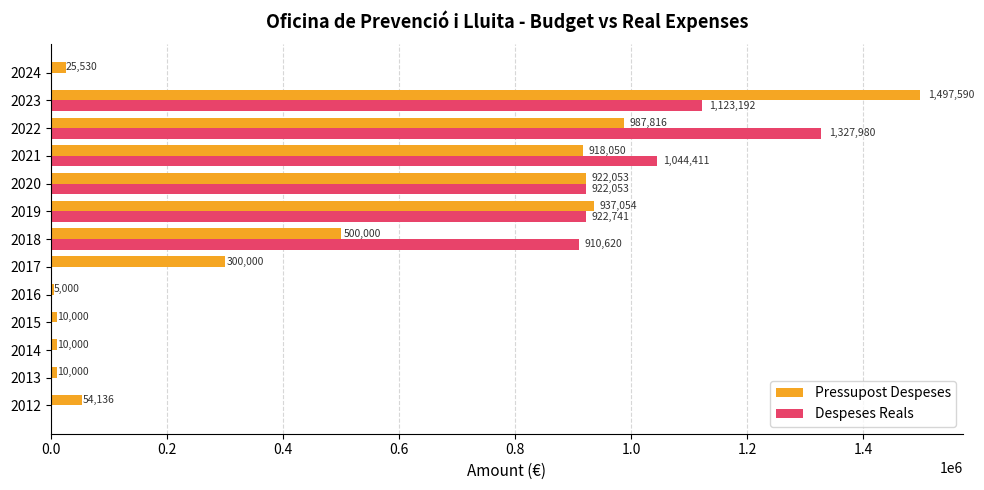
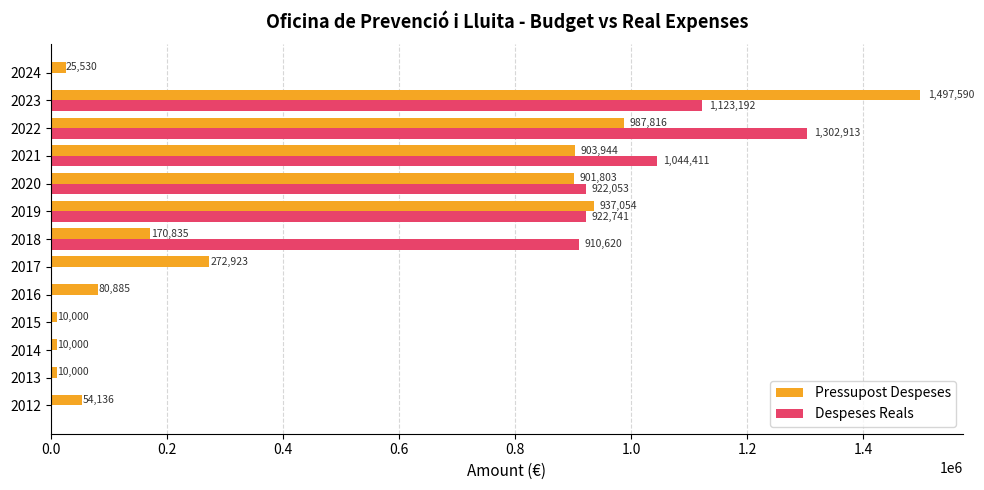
Despeses Reals, 2022: 1,327,980 -> 1,302,913
Pressupost Despeses, 2021: 918,050 -> 903,944
Pressupost Despeses, 2020: 922,053 -> 901,803
Pressupost Despeses, 2018: 500,000 -> 170,835
Pressupost Despeses, 2017: 300,000 -> 272,923
Pressupost Despeses, 2016: 5,000 -> 80,885
